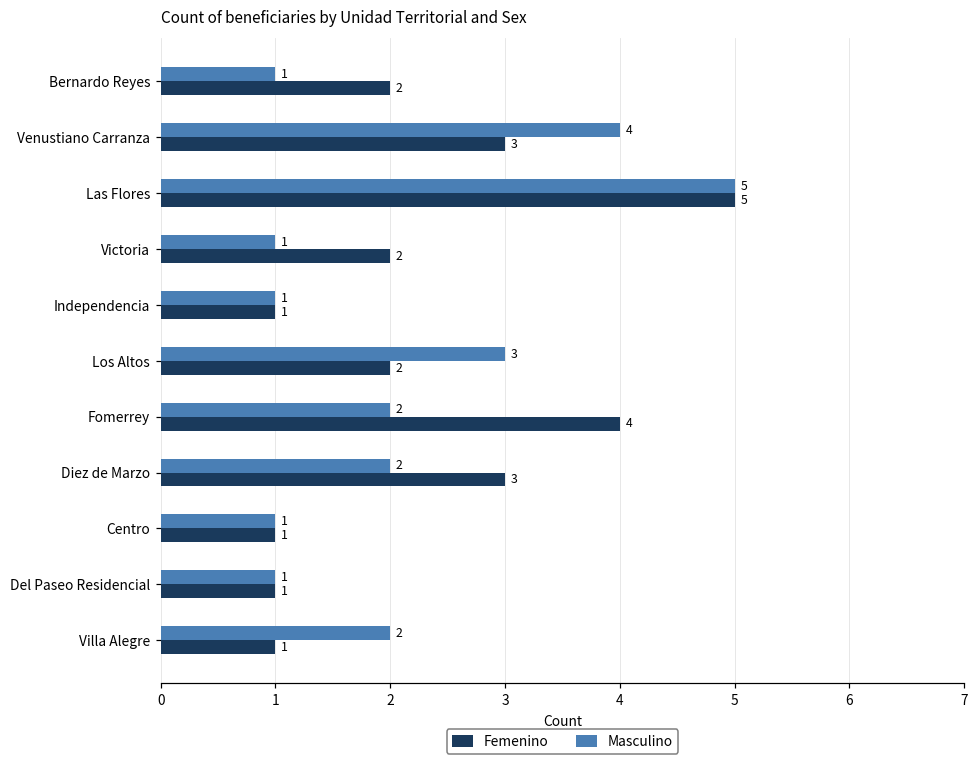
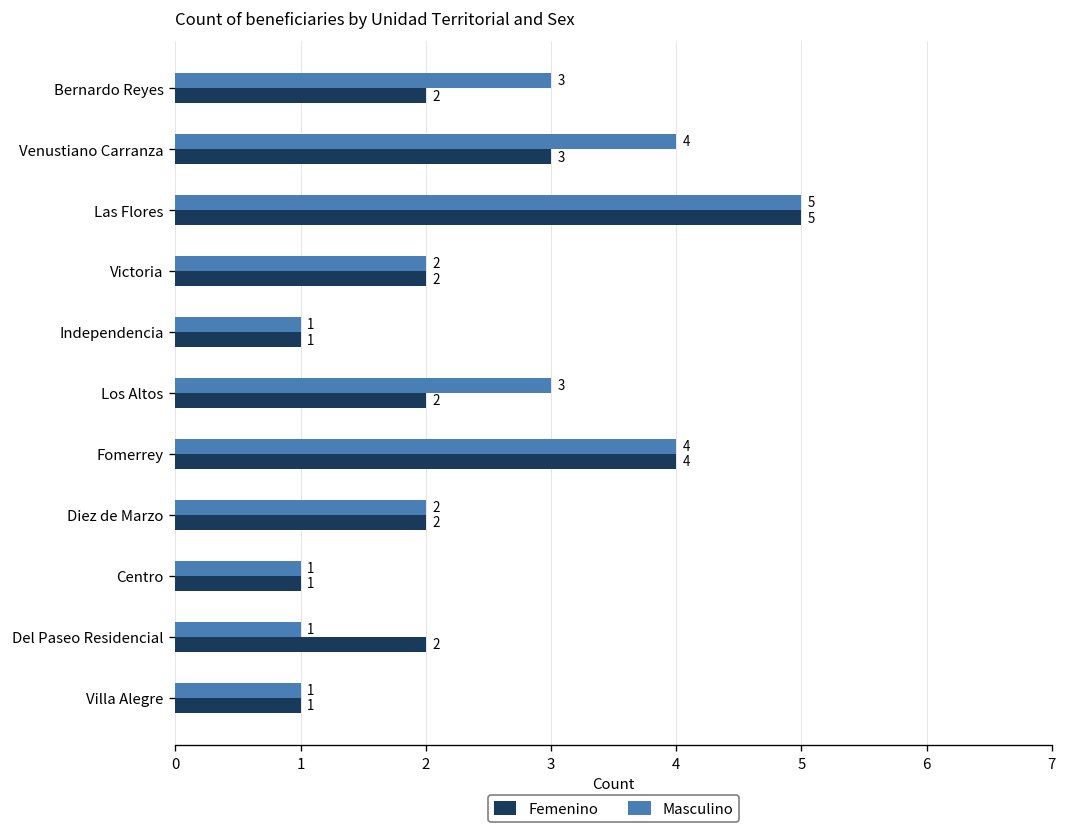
Masculino, Bernardo Reyes: 1 -> 3
Masculino, Victoria: 1 -> 2
Masculino, Fomerrey: 2 -> 4
Femenino, Diez de Marzo: 3 -> 2
Femenino, Del Paseo Residencial: 1 -> 2
Masculino, Villa Alegre: 2 -> 1
